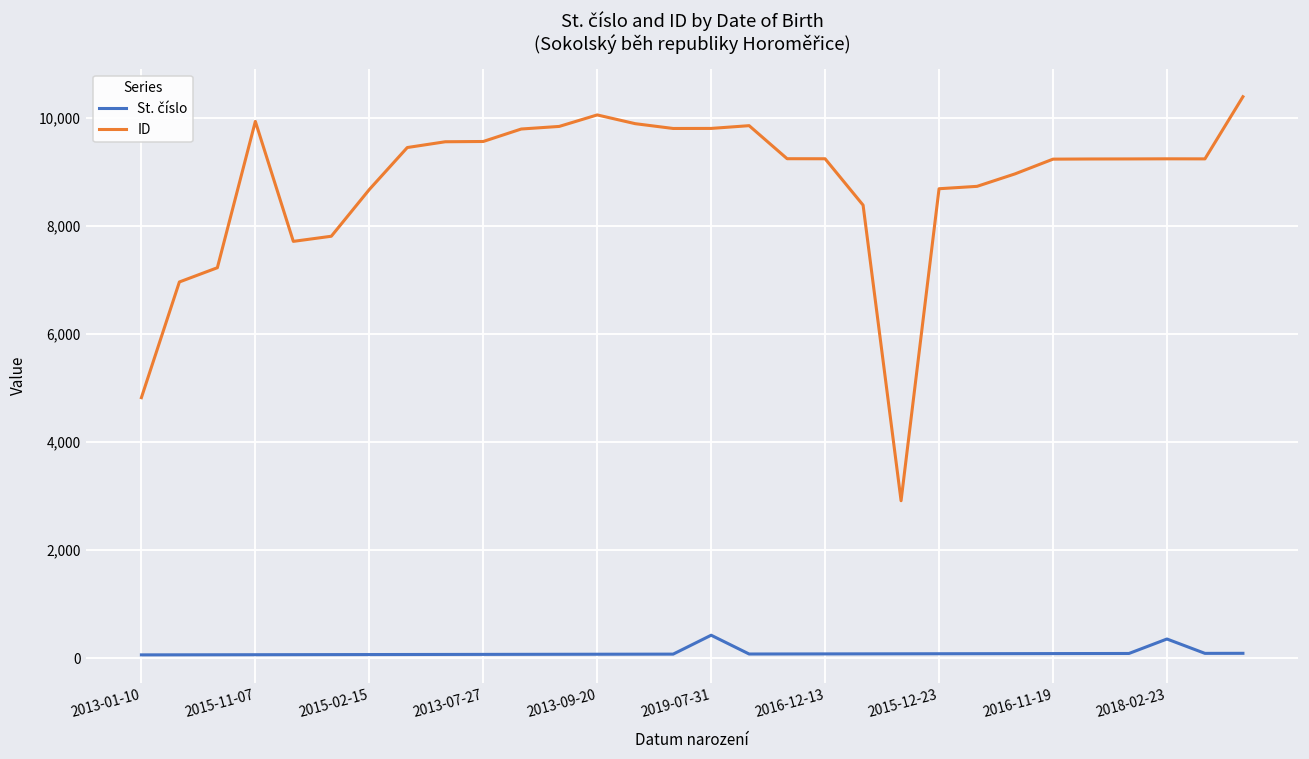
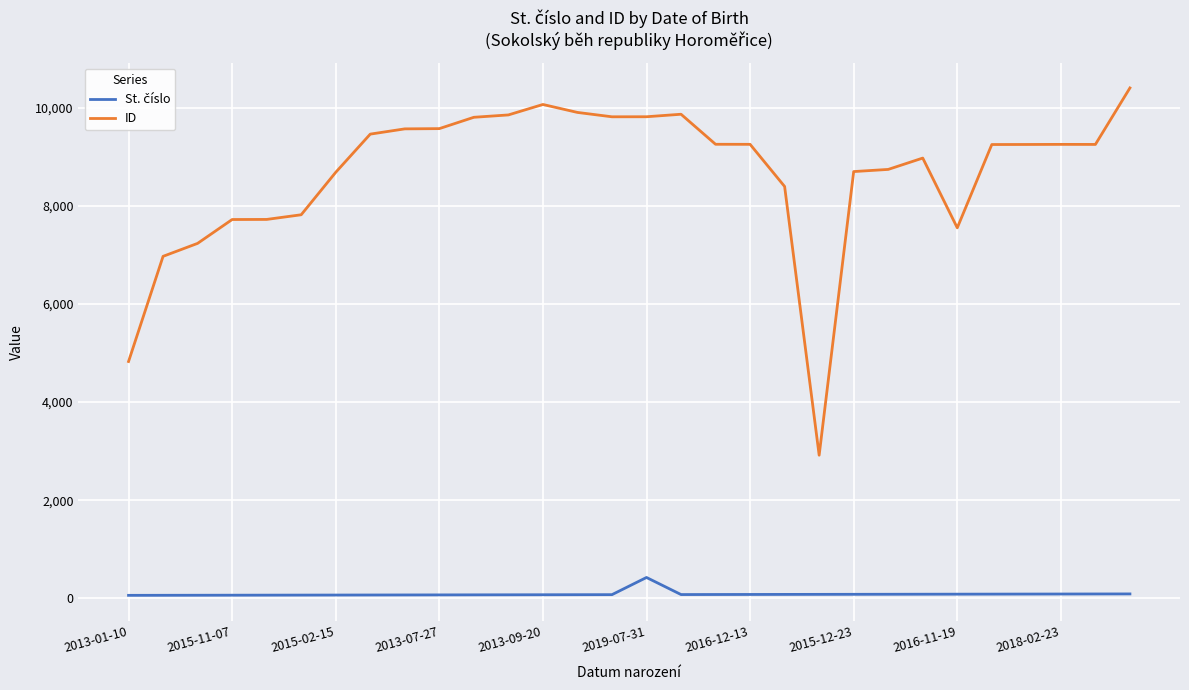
ID, 2015-11-07: 9,900 -> 7,700
ID, 2016-11-19: 9,200 -> 7,500
St. číslo, 2018-02-23: 400 -> 100
